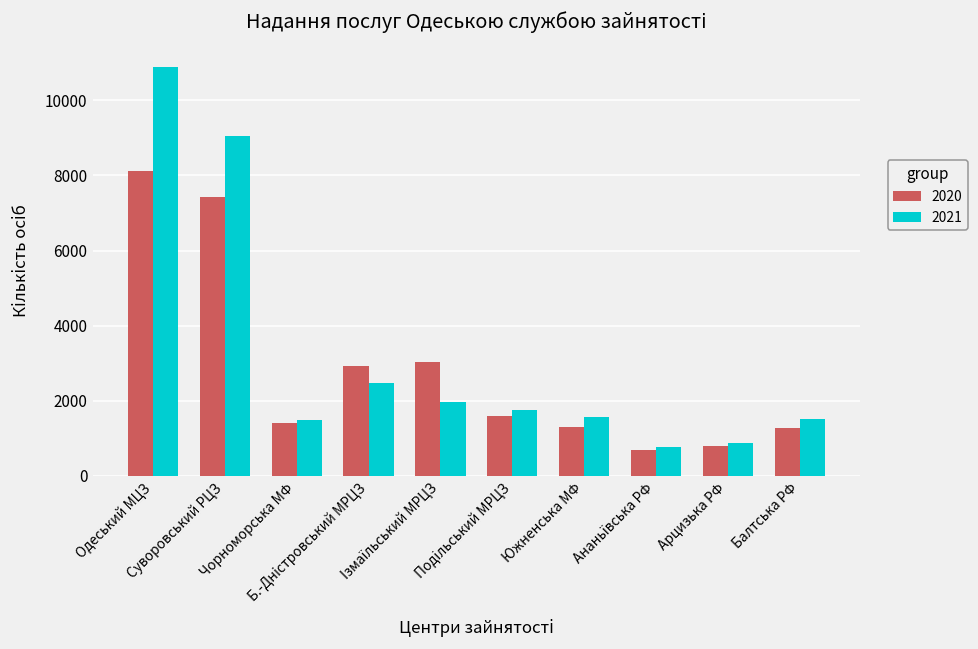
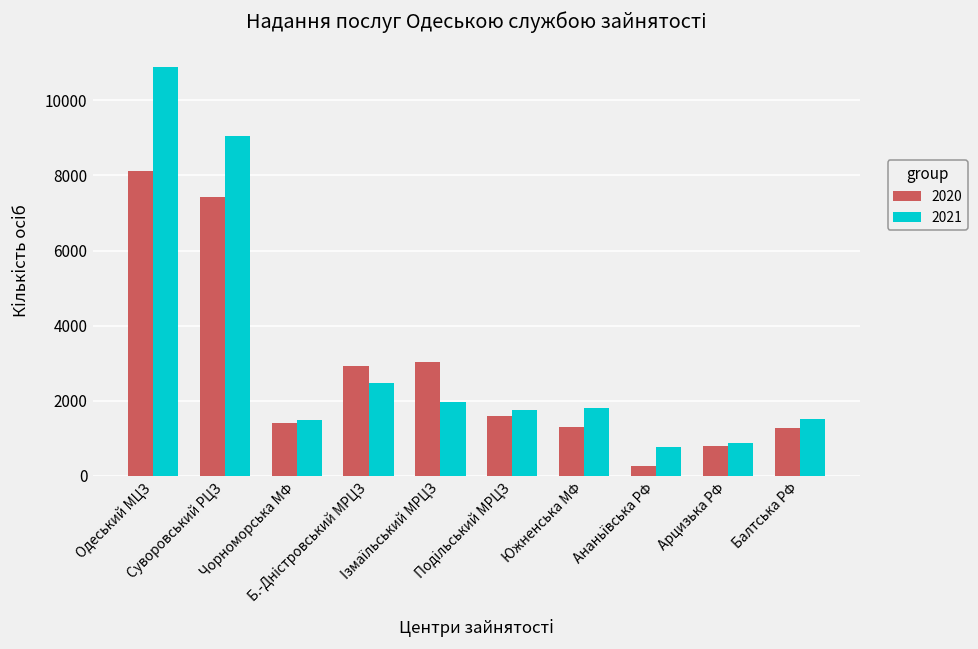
2021, Южненська МФ: 1600 -> 1800
2020, Ананьївська РФ: 700 -> 300
